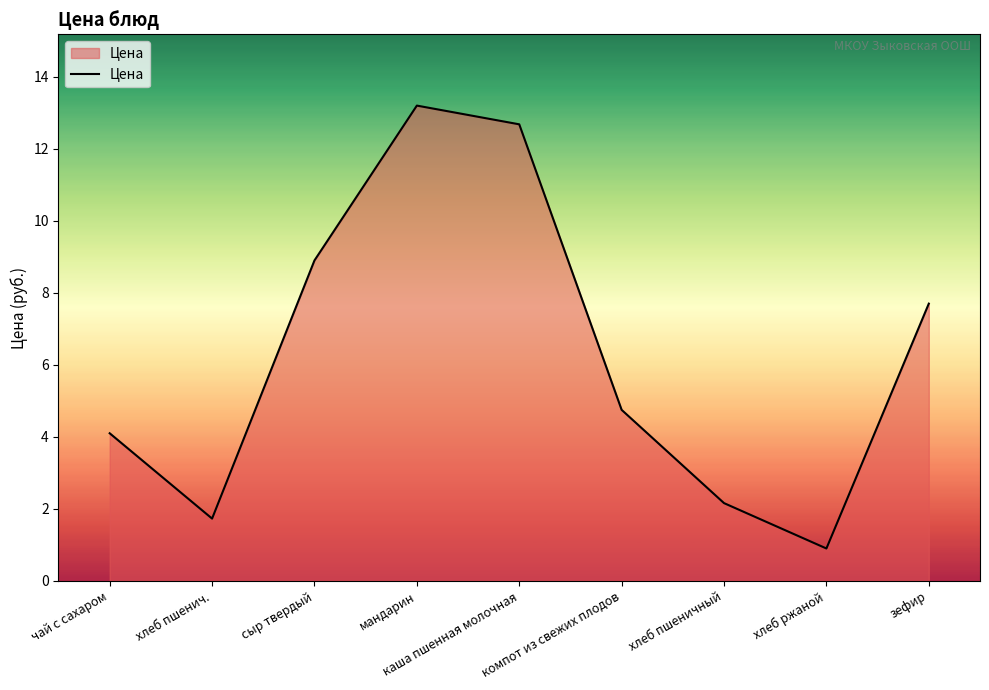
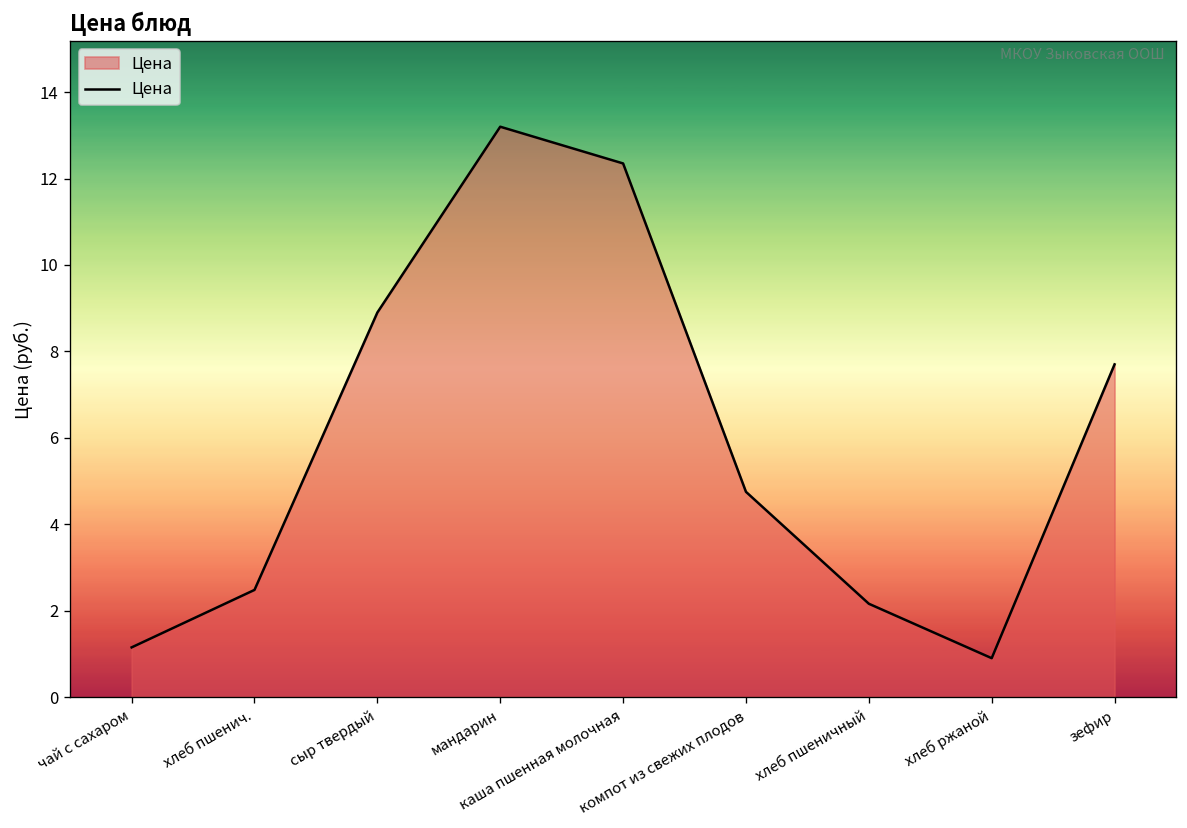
чай с сахаром: 4.1 -> 1.2
хлеб пшенич.: 1.7 -> 2.5
каша пшенная молочная: 12.7 -> 12.4
